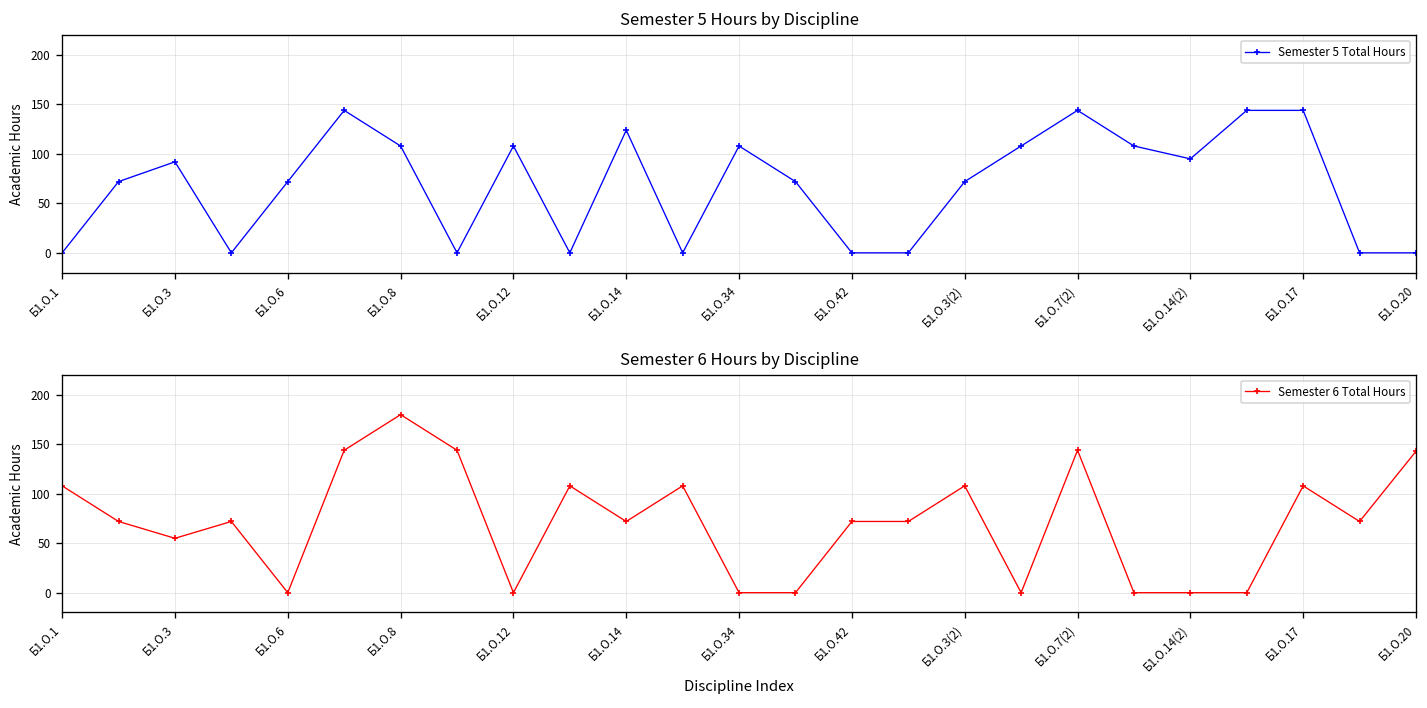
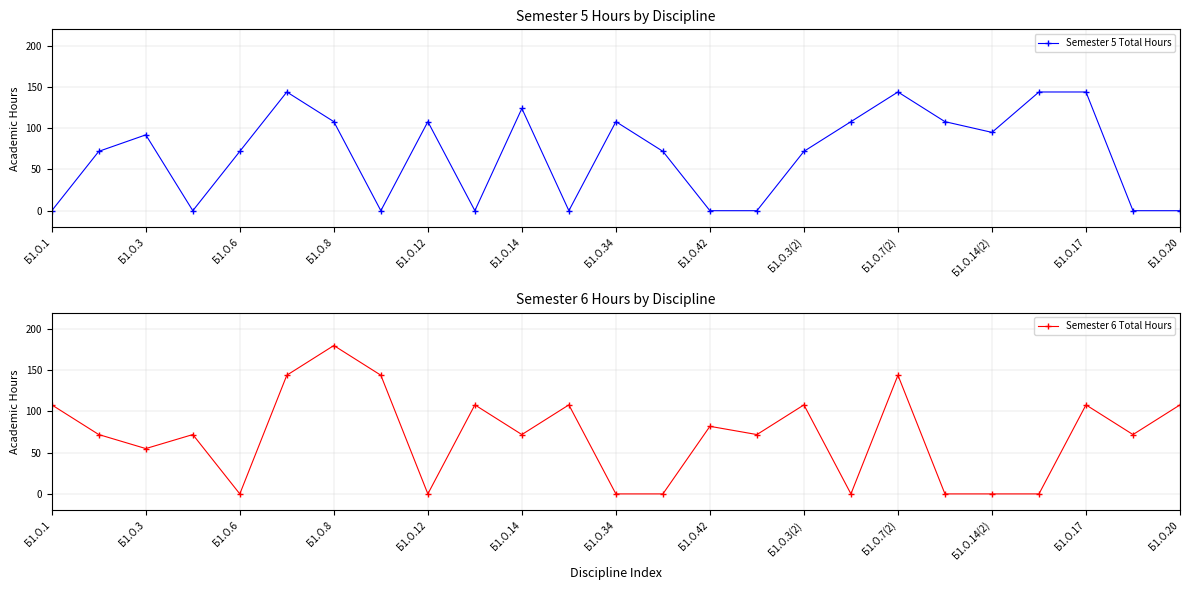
Semester 6 Hours by Discipline, Б1.О.42: 70 -> 80
Semester 6 Hours by Discipline, Б1.О.20: 140 -> 110
